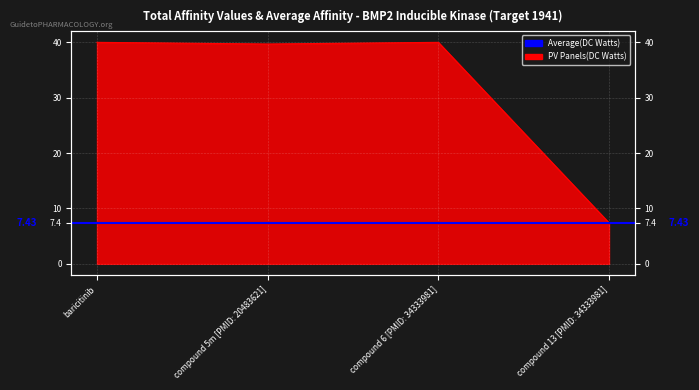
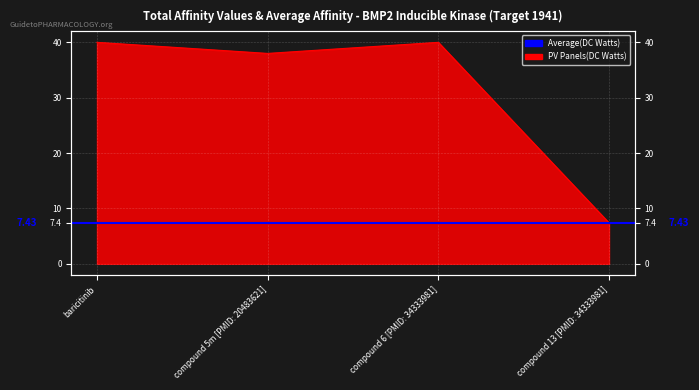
compound 5m [PMID: 20483621]: 40 -> 38
